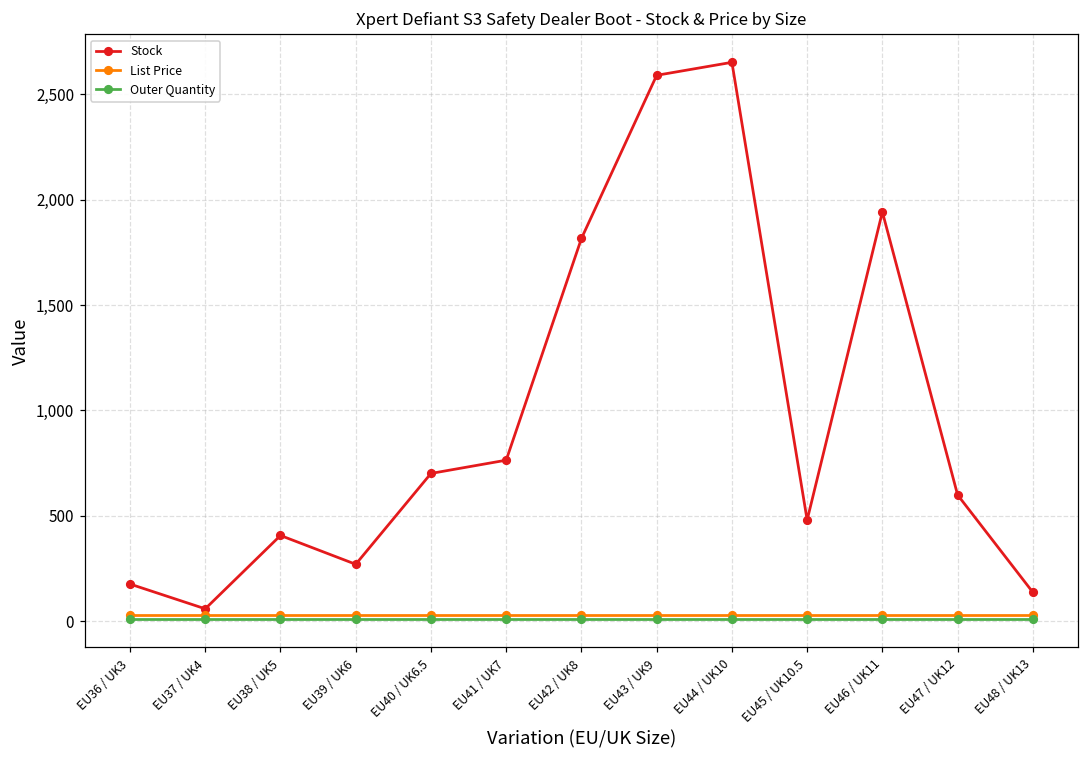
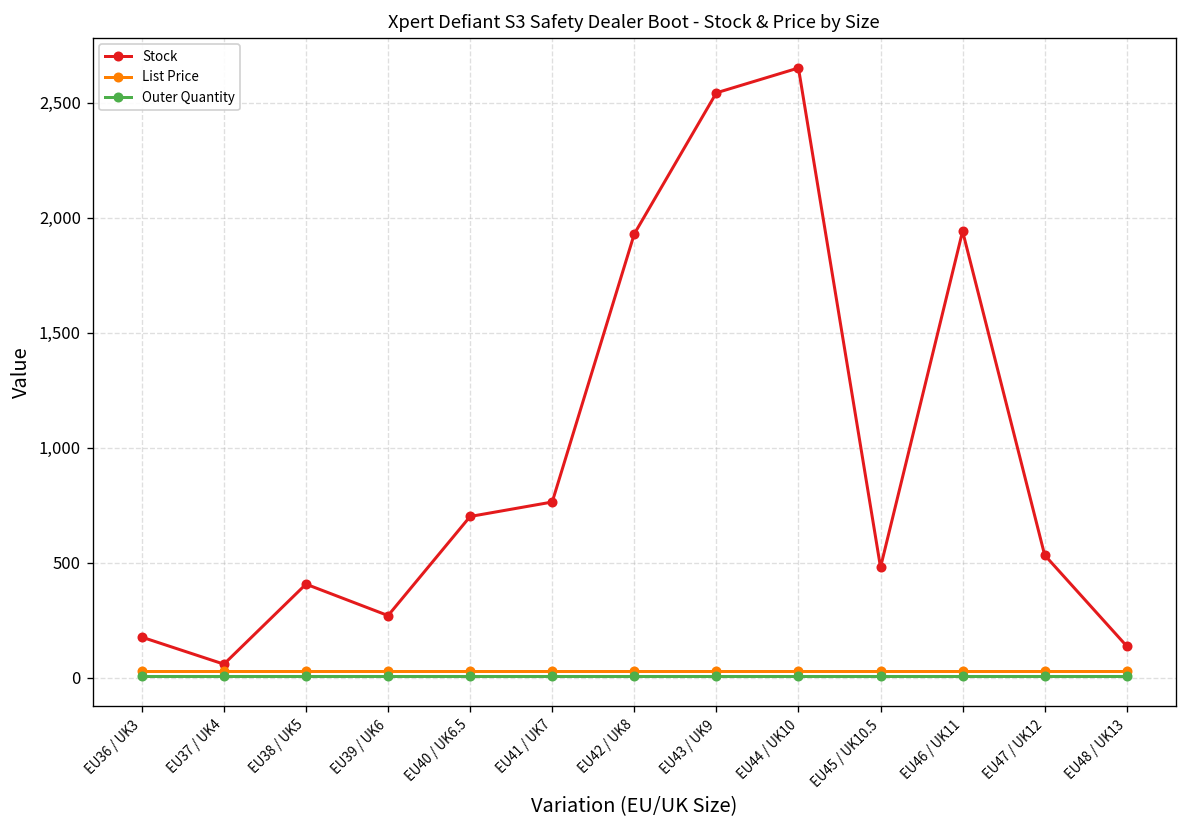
Stock, EU42 / UK8: 1,820 -> 1,930
Stock, EU43 / UK9: 2,590 -> 2,540
Stock, EU47 / UK12: 600 -> 530
